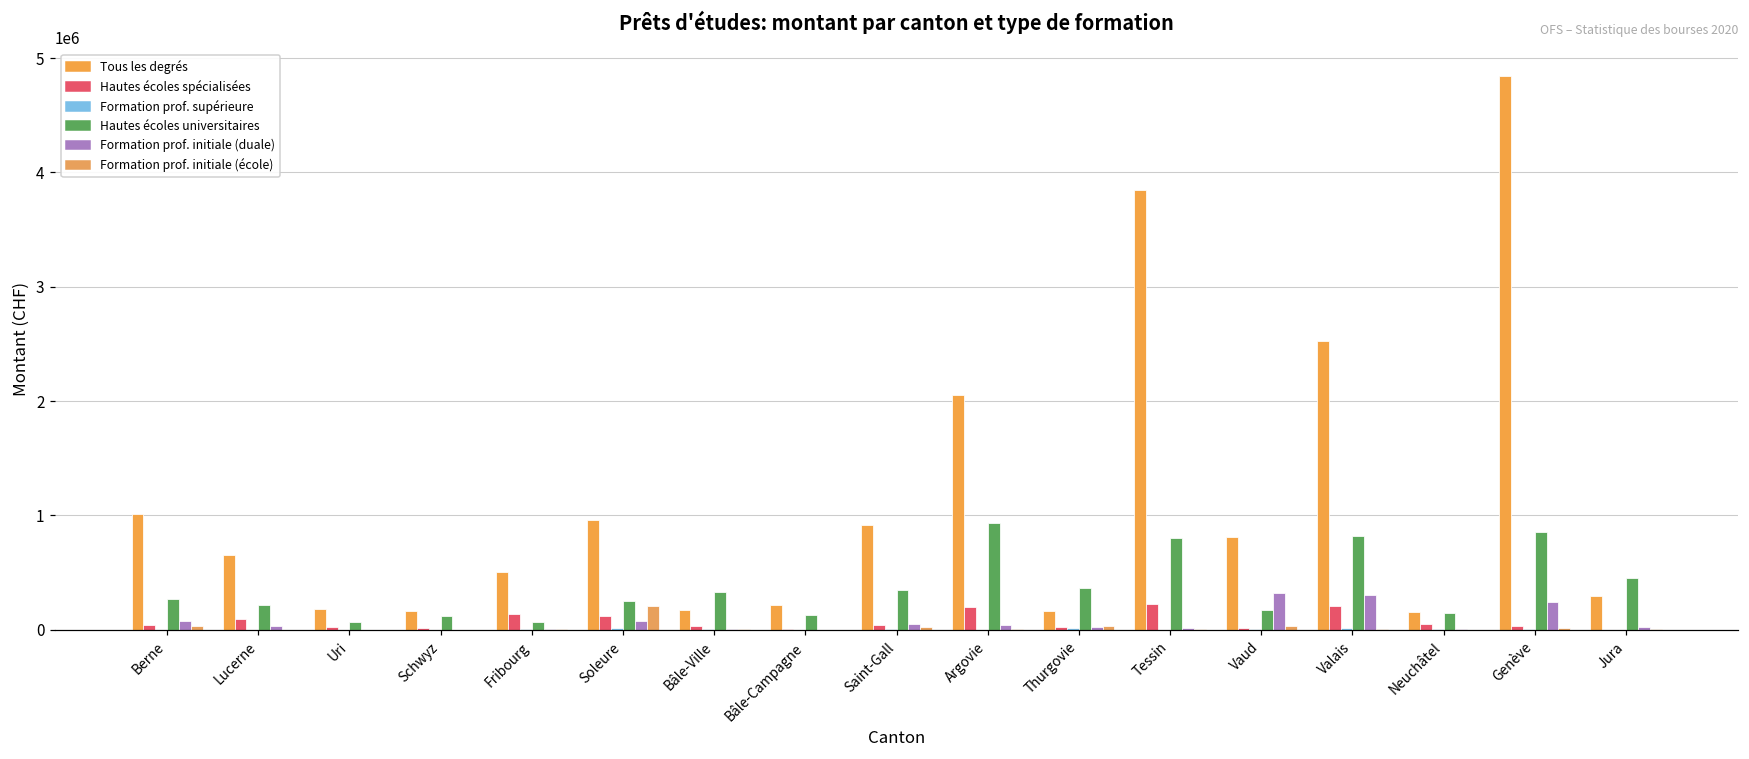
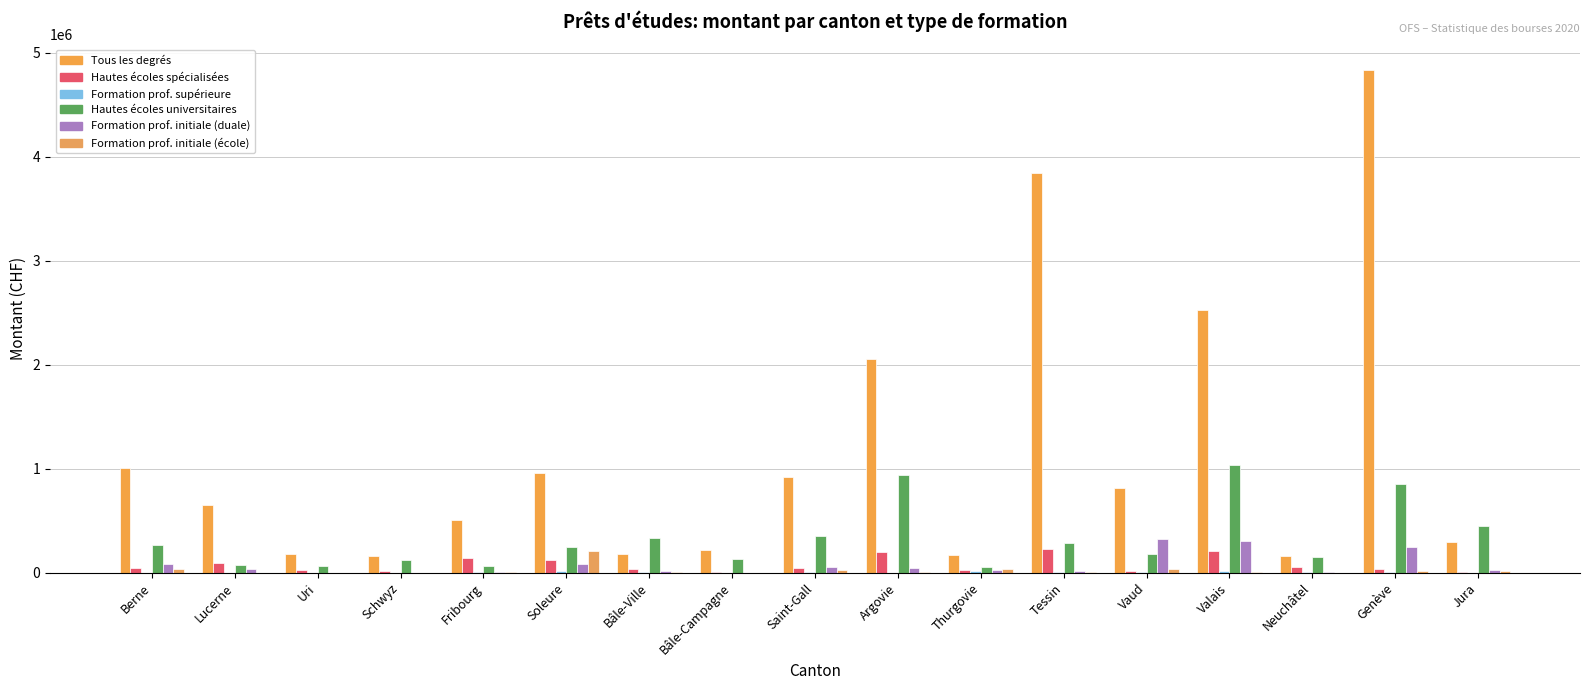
Hautes écoles universitaires, Lucerne: 220000 -> 80000
Hautes écoles universitaires, Thurgovie: 370000 -> 60000
Hautes écoles universitaires, Tessin: 800000 -> 280000
Hautes écoles universitaires, Valais: 820000 -> 1040000
